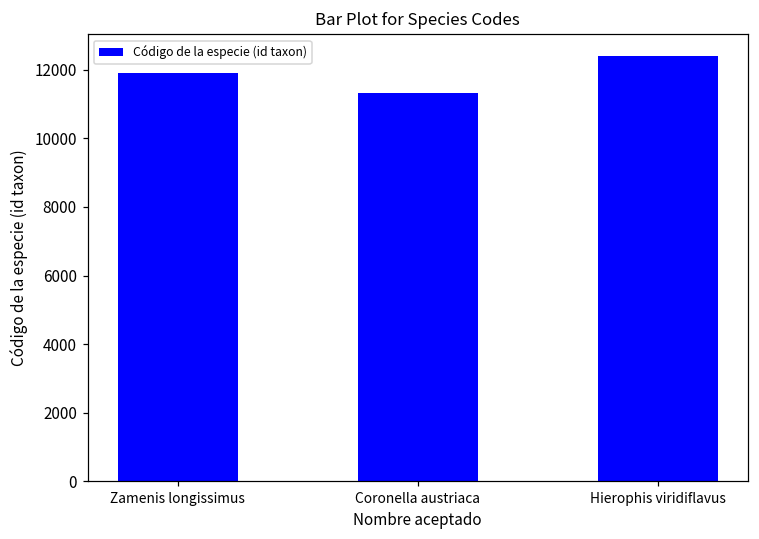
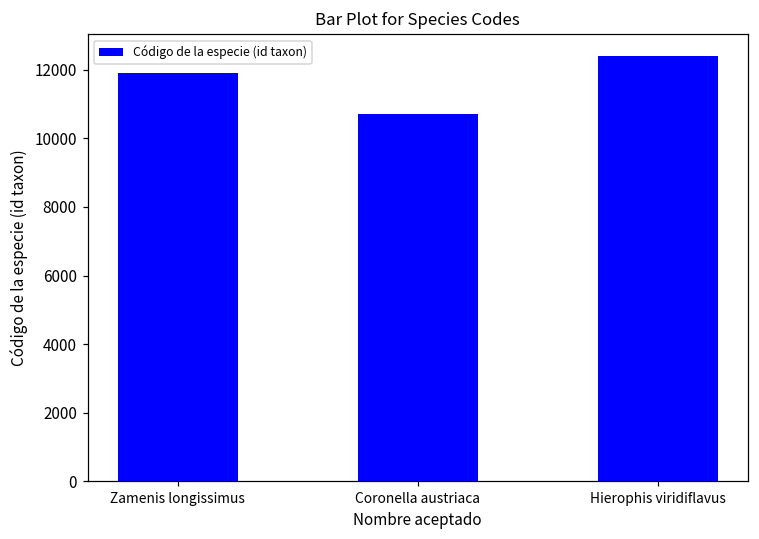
Coronella austriaca: 11300 -> 10700
